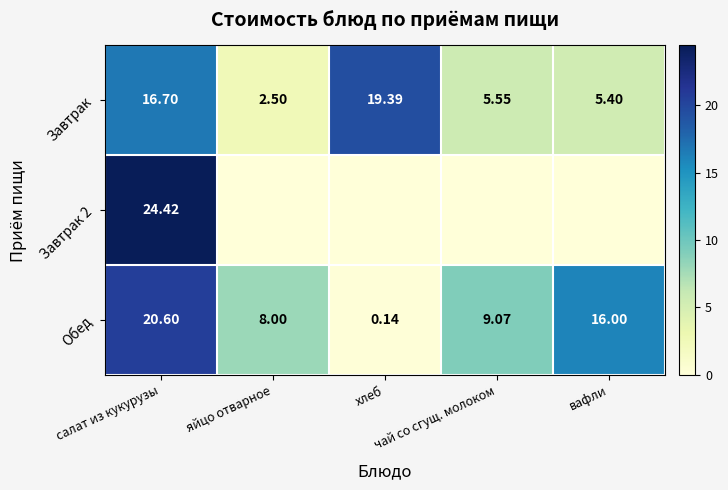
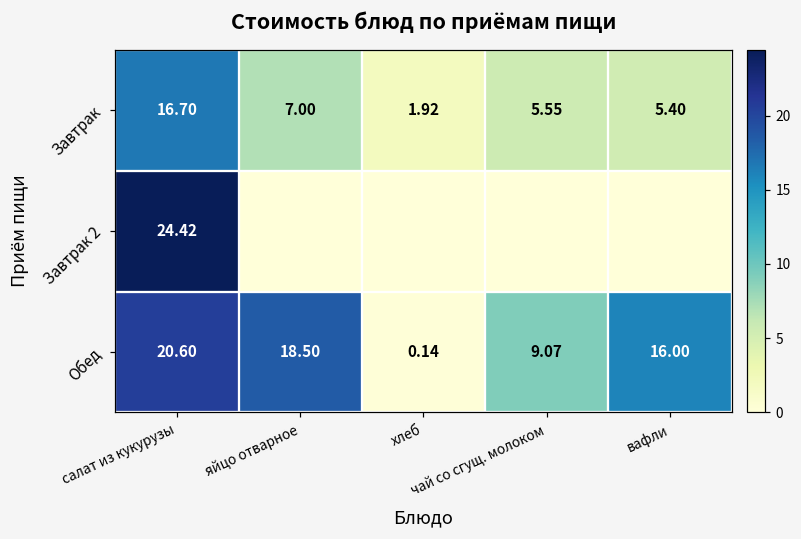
Завтрак, яйцо отварное: 2.50 -> 7.00
Завтрак, хлеб: 19.39 -> 1.92
Обед, яйцо отварное: 8.00 -> 18.50
